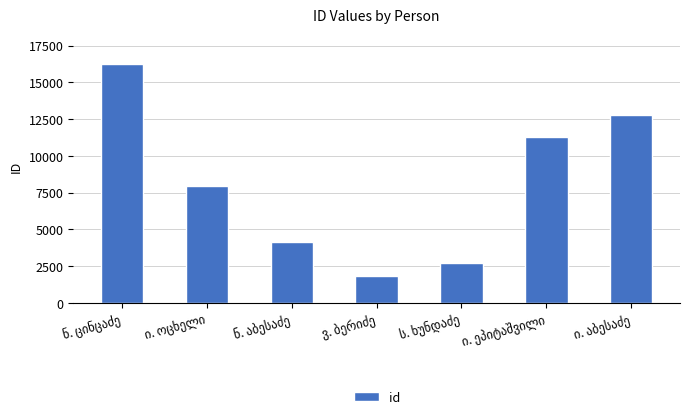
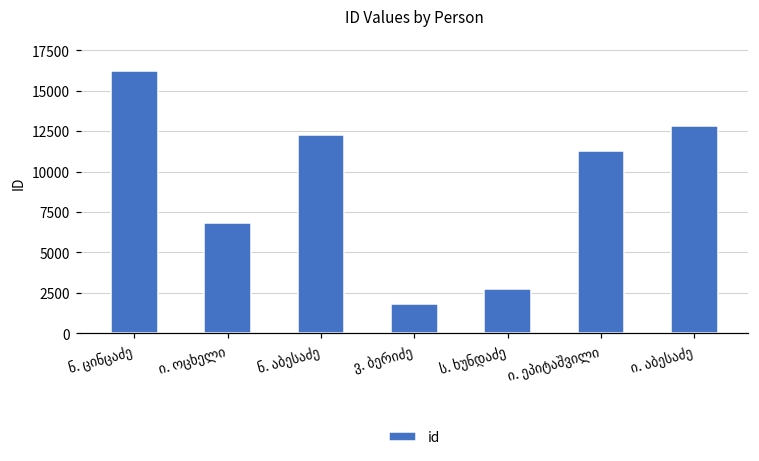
ი. ოცხელი: 8000 -> 6800
ნ. აბესაძე: 4100 -> 12200
